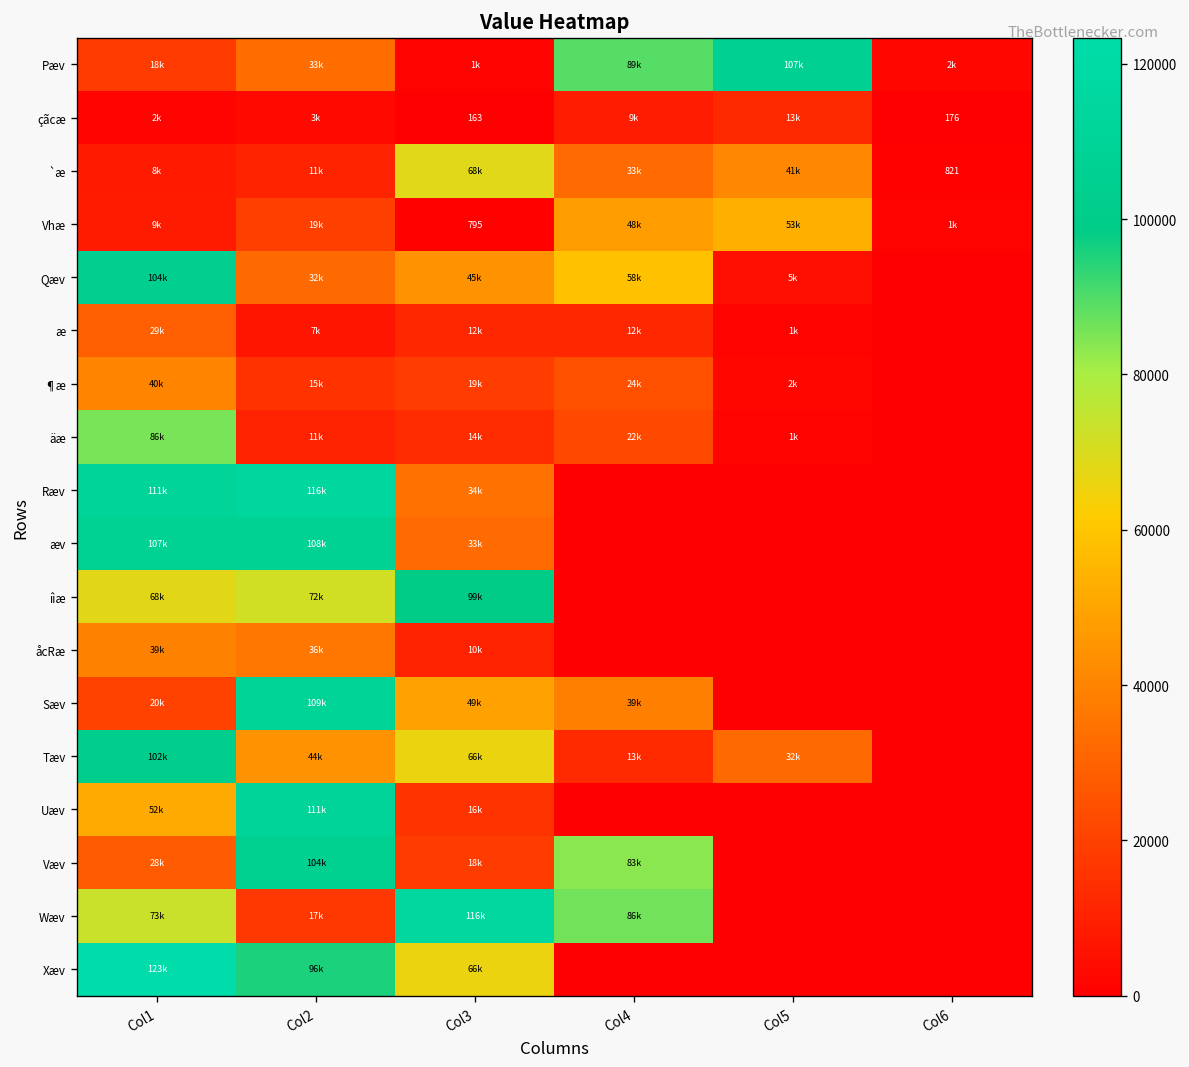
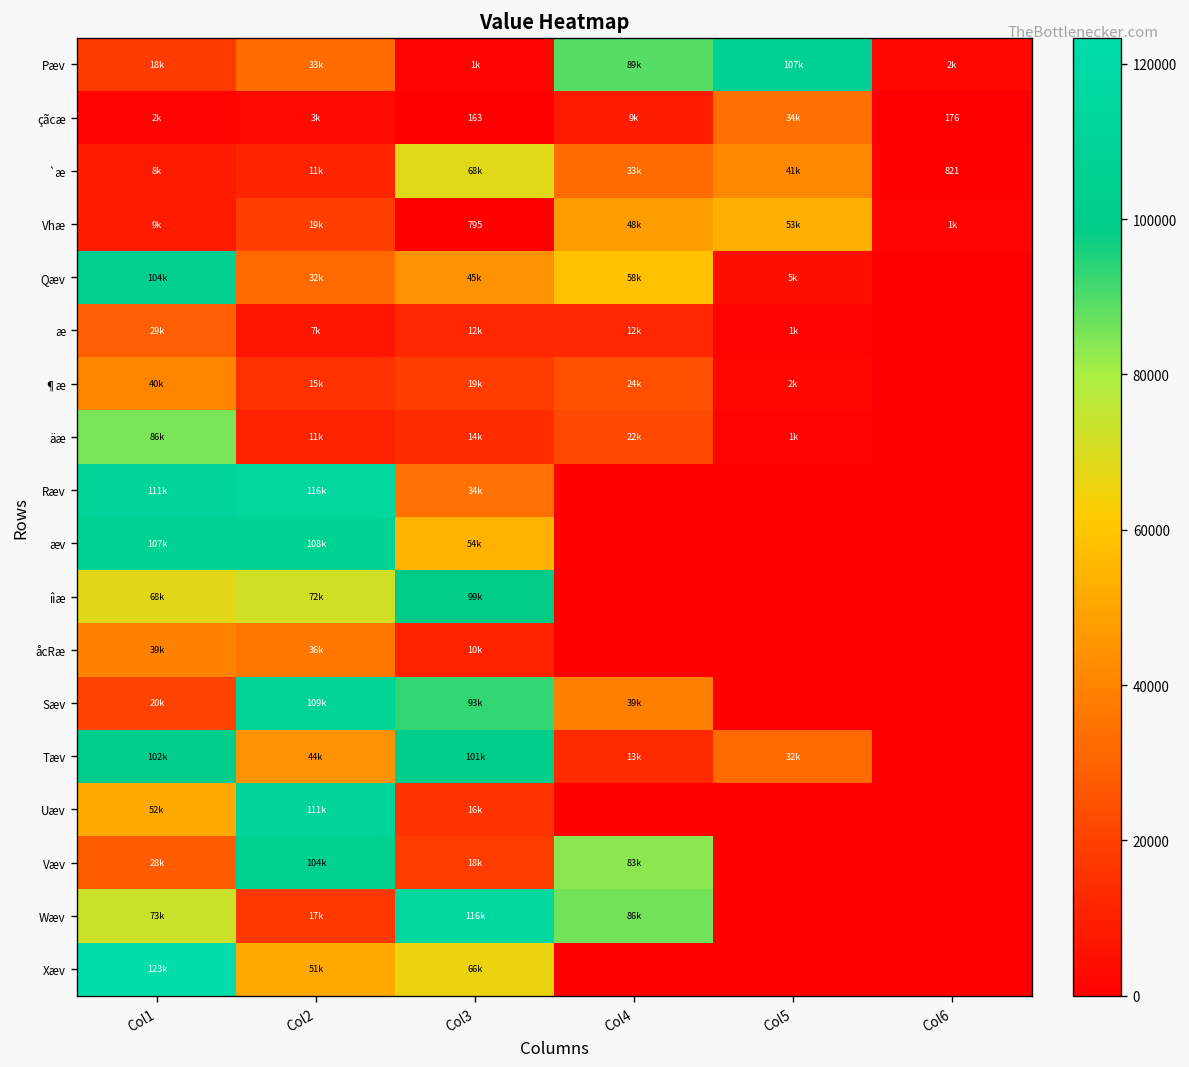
çãcæ, Col5: 13k -> 34k
æv, Col3: 33k -> 54k
Sæv, Col3: 49k -> 93k
Tæv, Col3: 66k -> 101k
Xæv, Col2: 96k -> 51k
